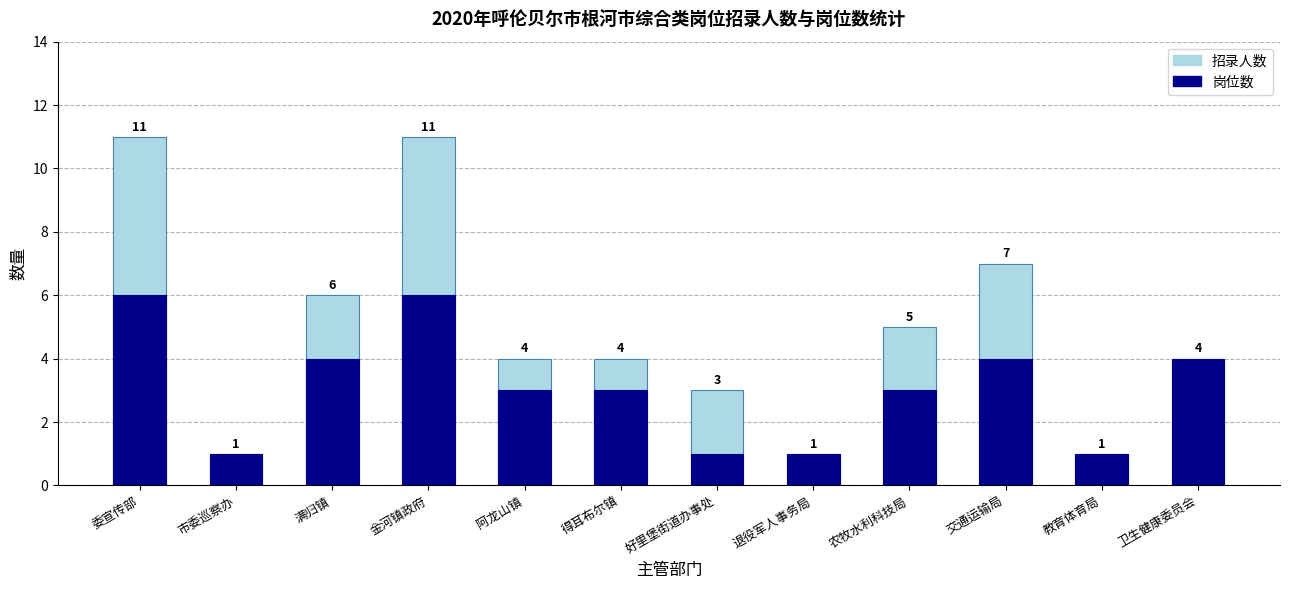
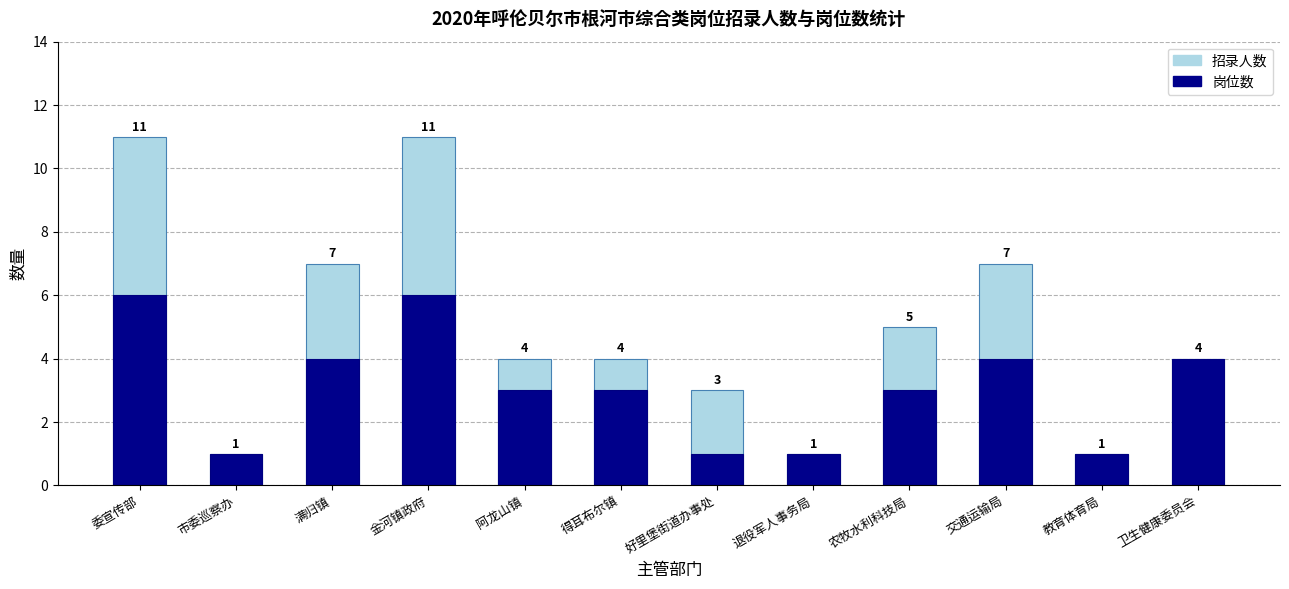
招录人数, 满归镇: 6 -> 7
